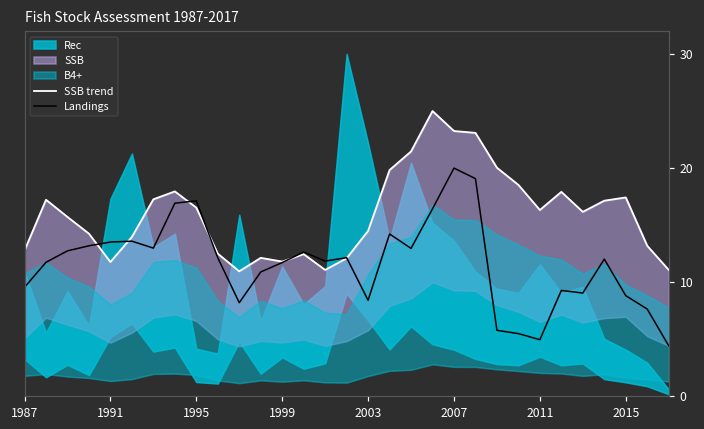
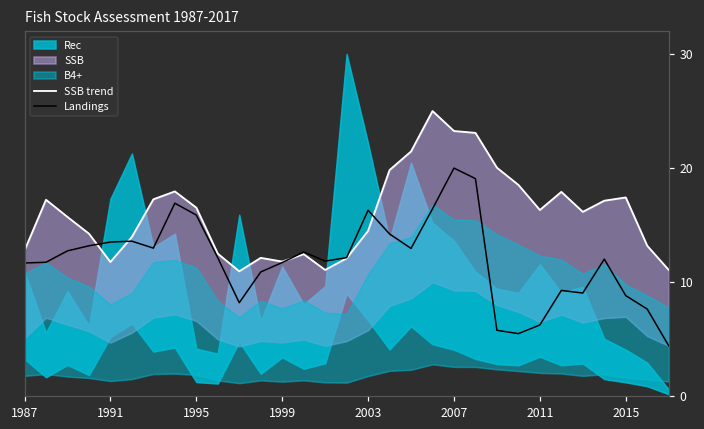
Landings, 1987: 9.6 -> 11.7
Landings, 1995: 17.1 -> 15.9
Landings, 2003: 8.4 -> 16.3
Landings, 2011: 5.0 -> 6.3
